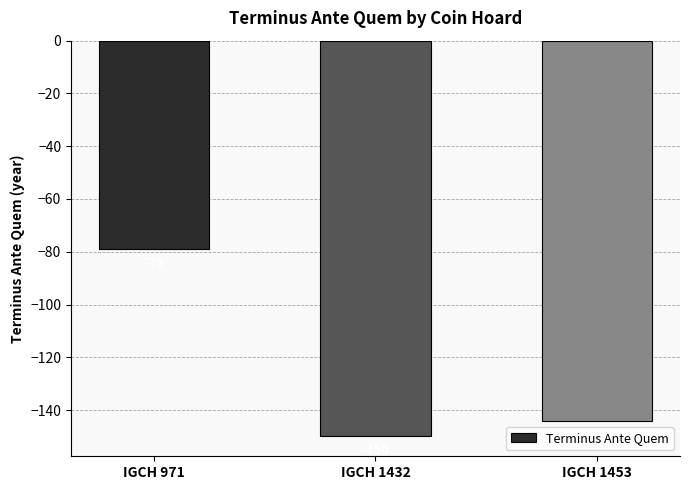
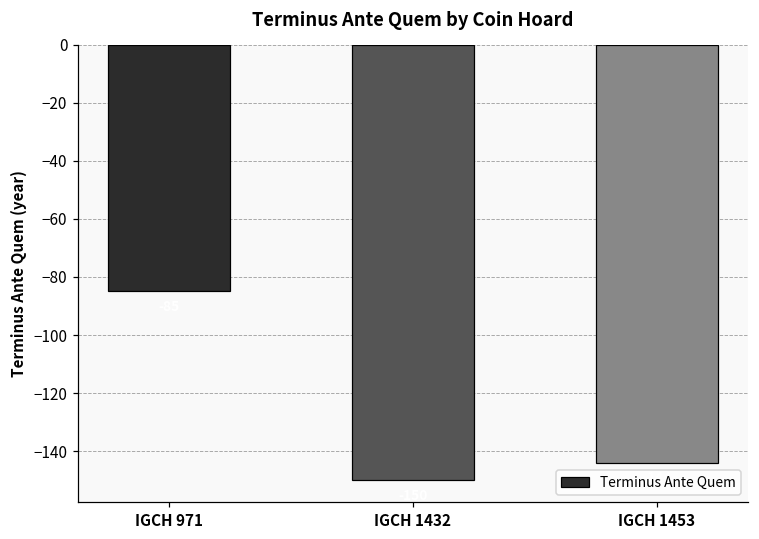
IGCH 971: -79 -> -85
